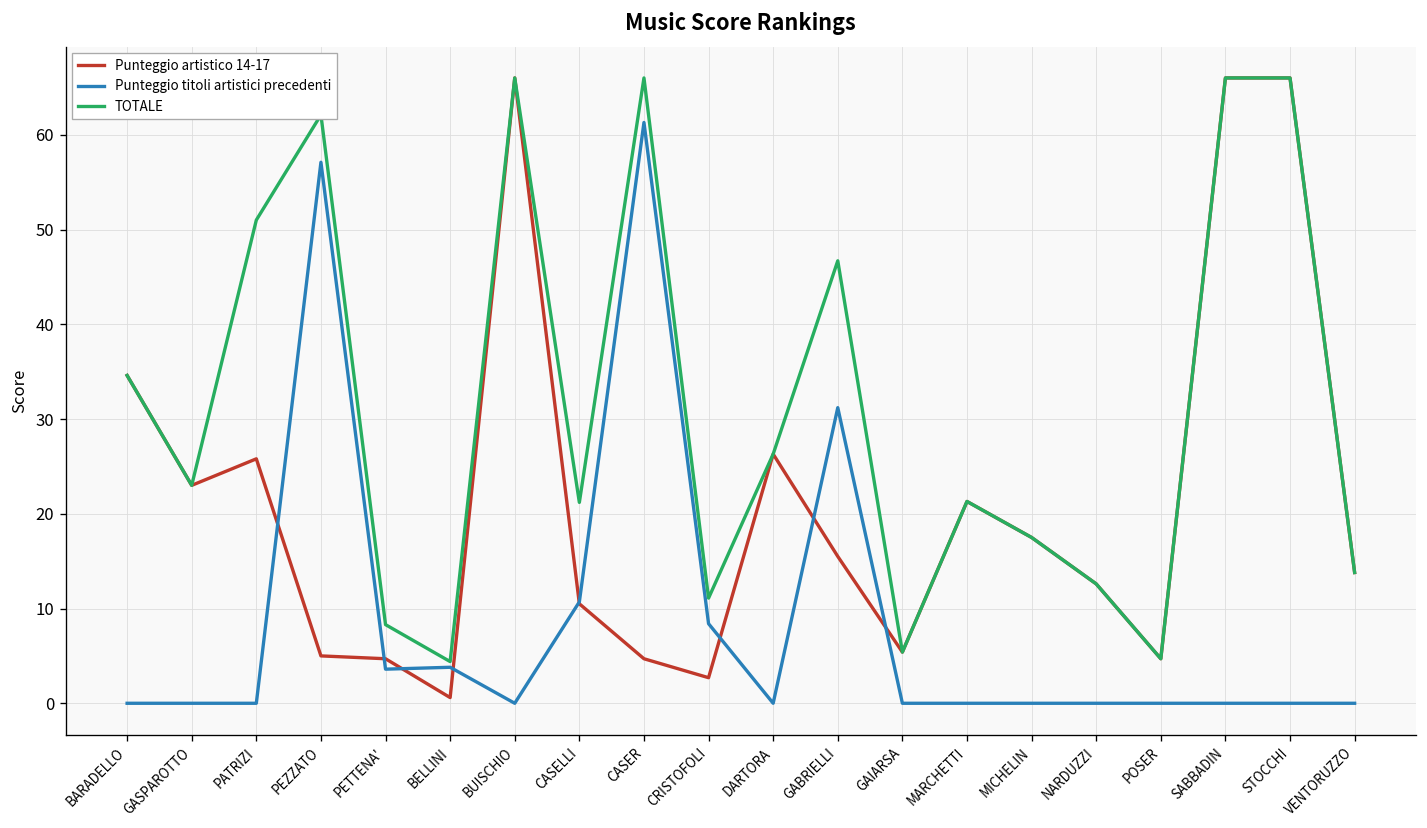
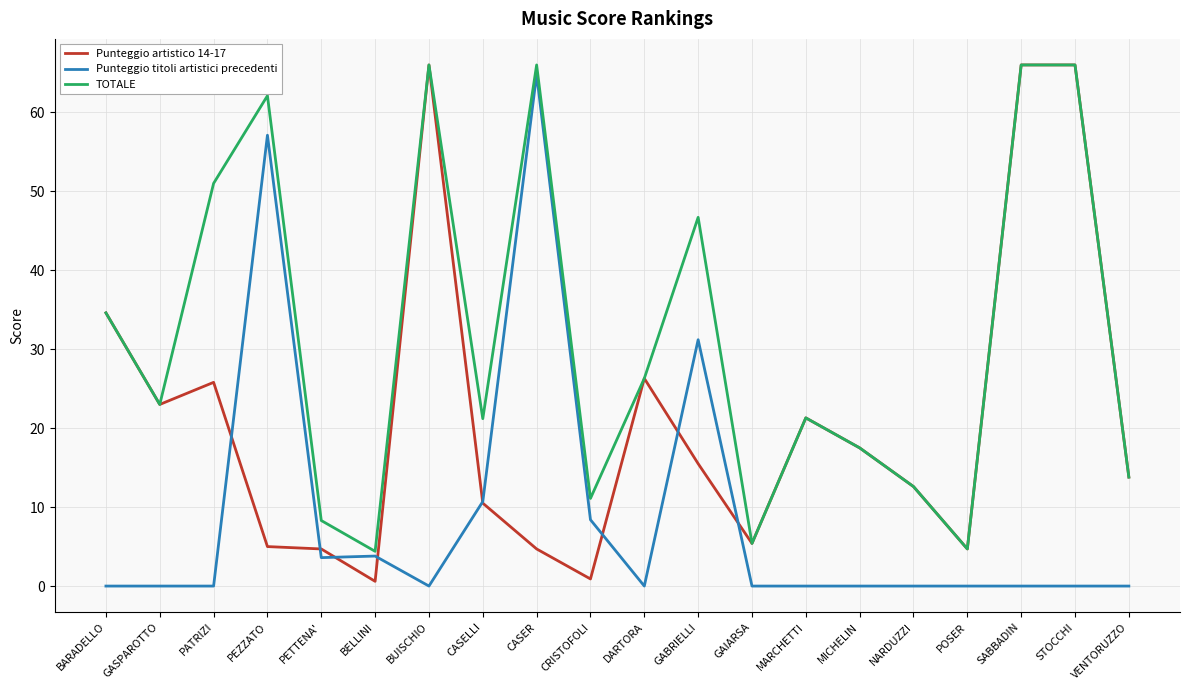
Punteggio titoli artistici precedenti, CASER: 61 -> 65
Punteggio artistico 14-17, CRISTOFOLI: 3 -> 1
